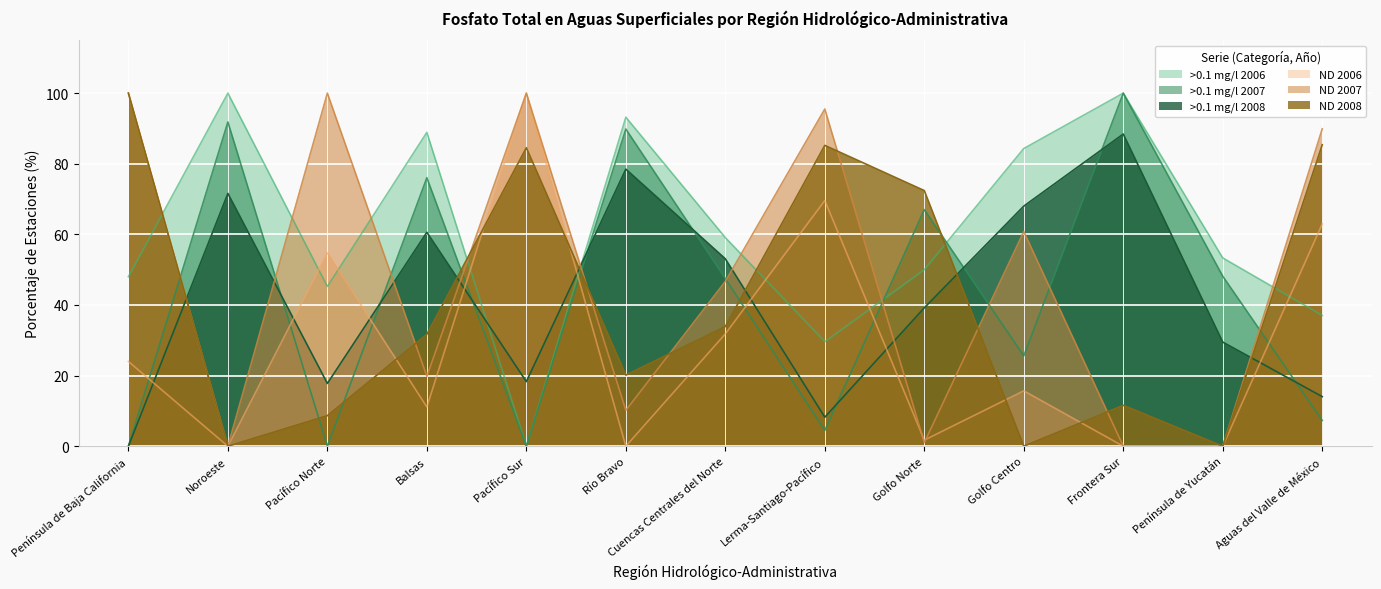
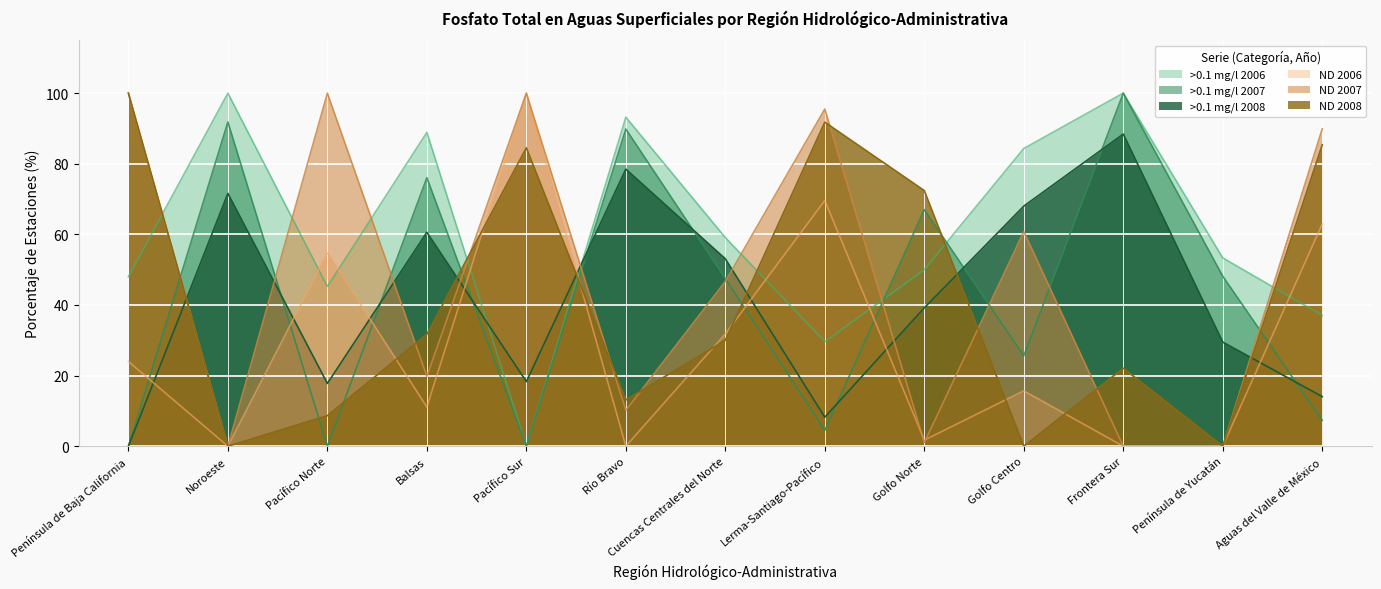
ND 2008, Río Bravo: 20 -> 13
ND 2008, Cuencas Centrales del Norte: 34 -> 30
ND 2008, Lerma-Santiago-Pacífico: 85 -> 92
ND 2008, Frontera Sur: 12 -> 22
